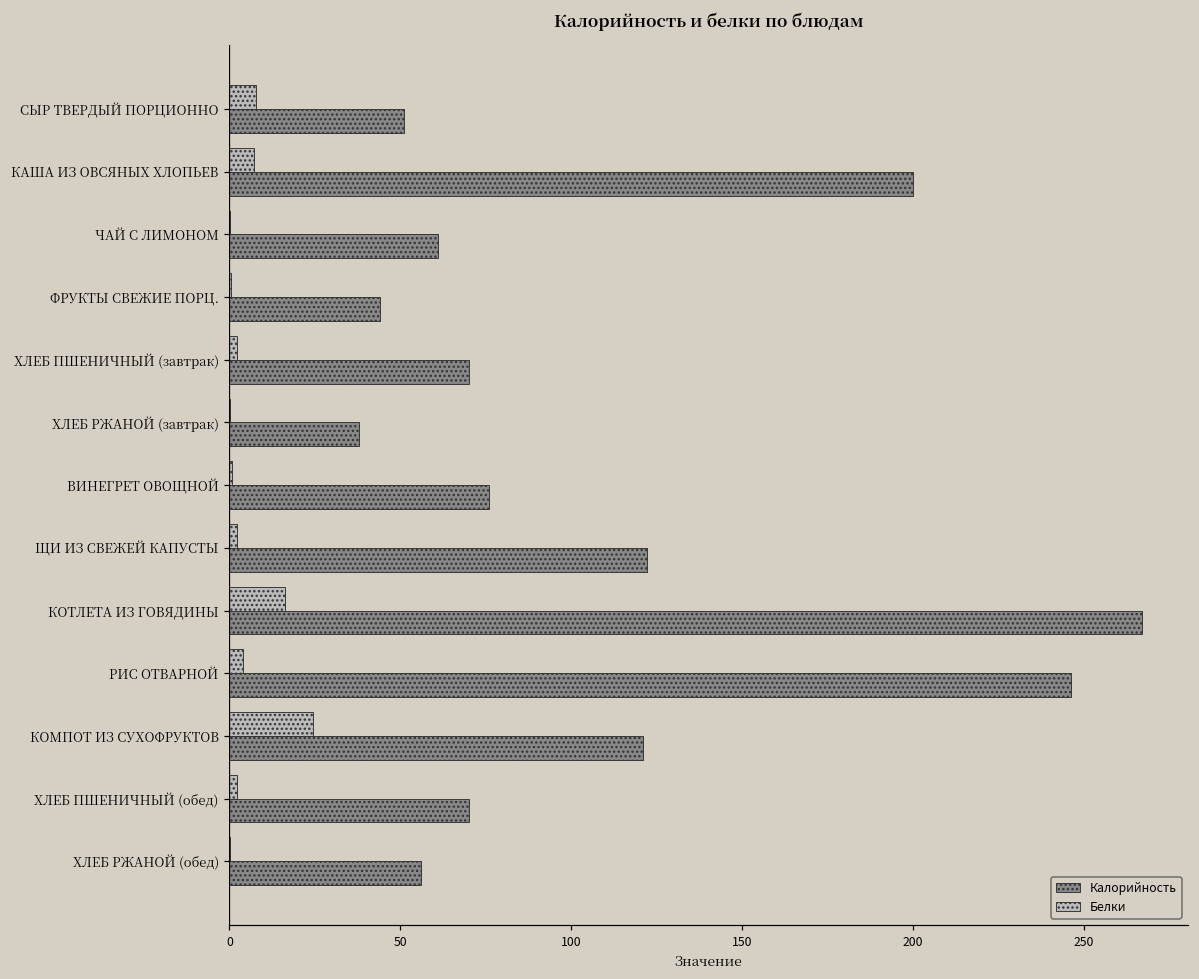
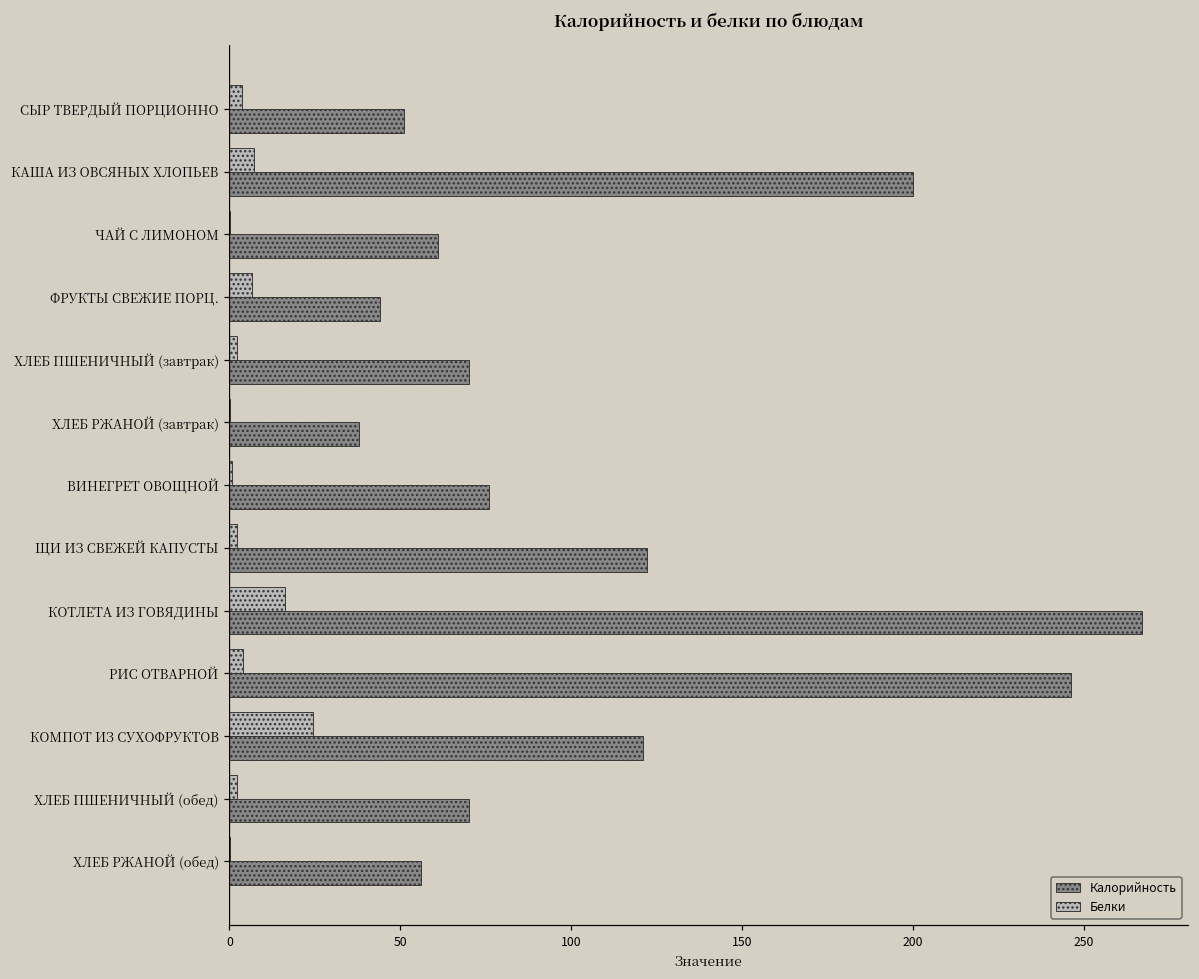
Белки, СЫР ТВЕРДЫЙ ПОРЦИОННО: 8 -> 4
Белки, ФРУКТЫ СВЕЖИЕ ПОРЦ.: 0 -> 7
